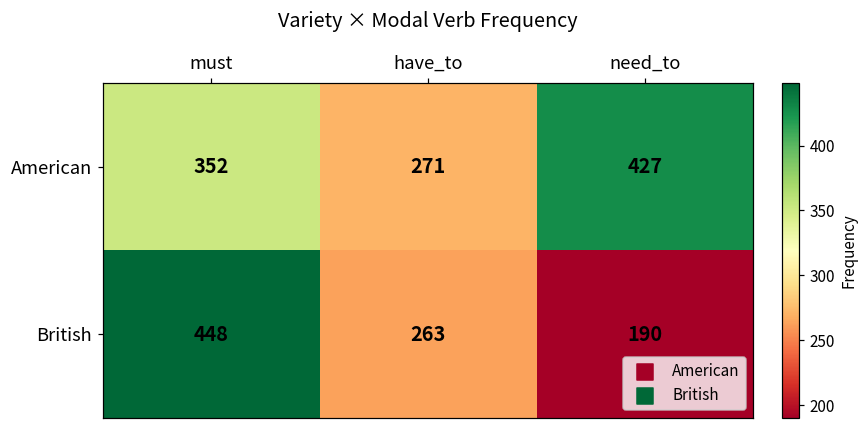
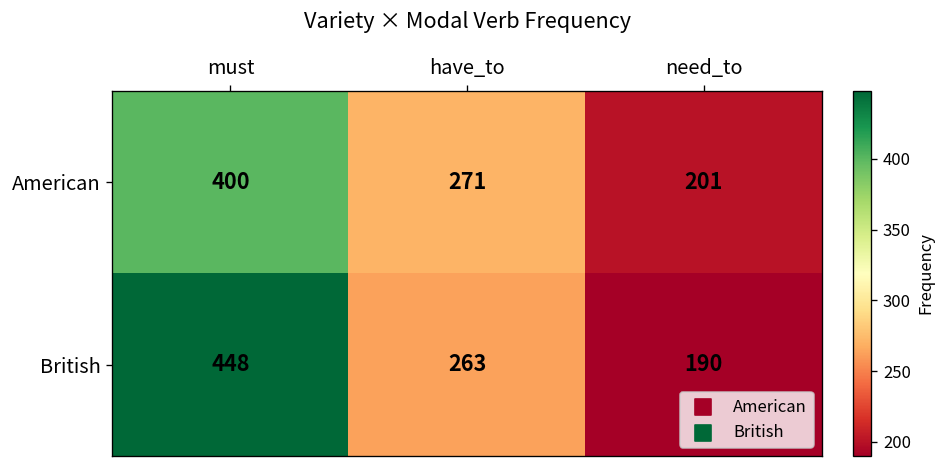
American, must: 352 -> 400
American, need_to: 427 -> 201
